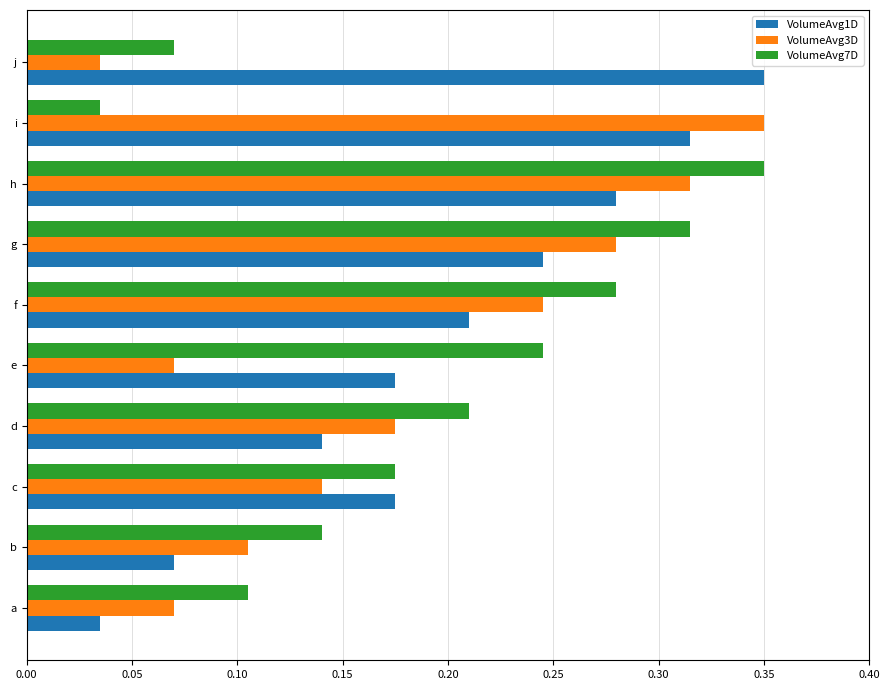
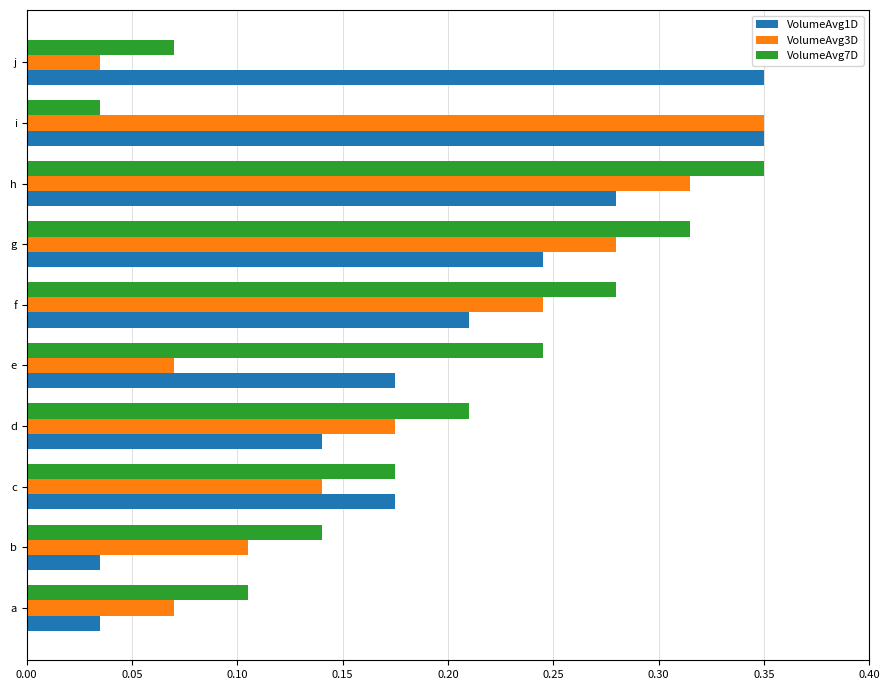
VolumeAvg1D, i: 0.315 -> 0.350
VolumeAvg1D, b: 0.070 -> 0.035
